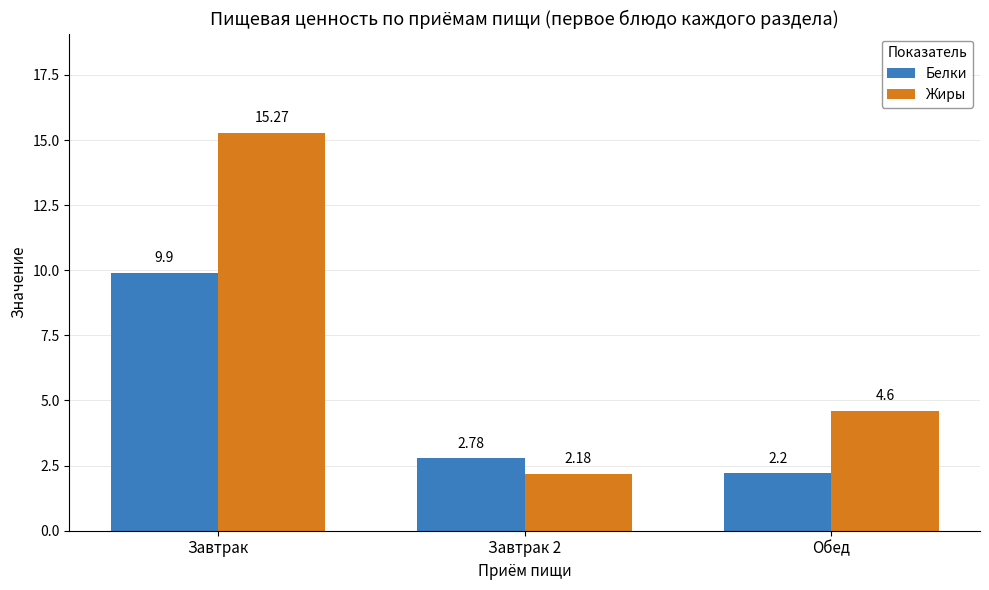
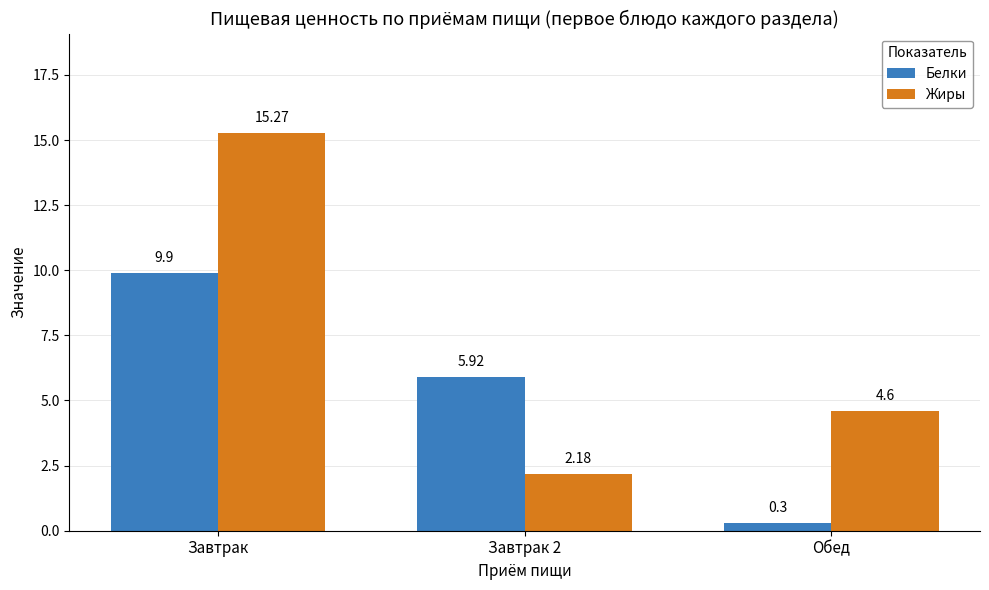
Белки, Завтрак 2: 2.78 -> 5.92
Белки, Обед: 2.2 -> 0.3
